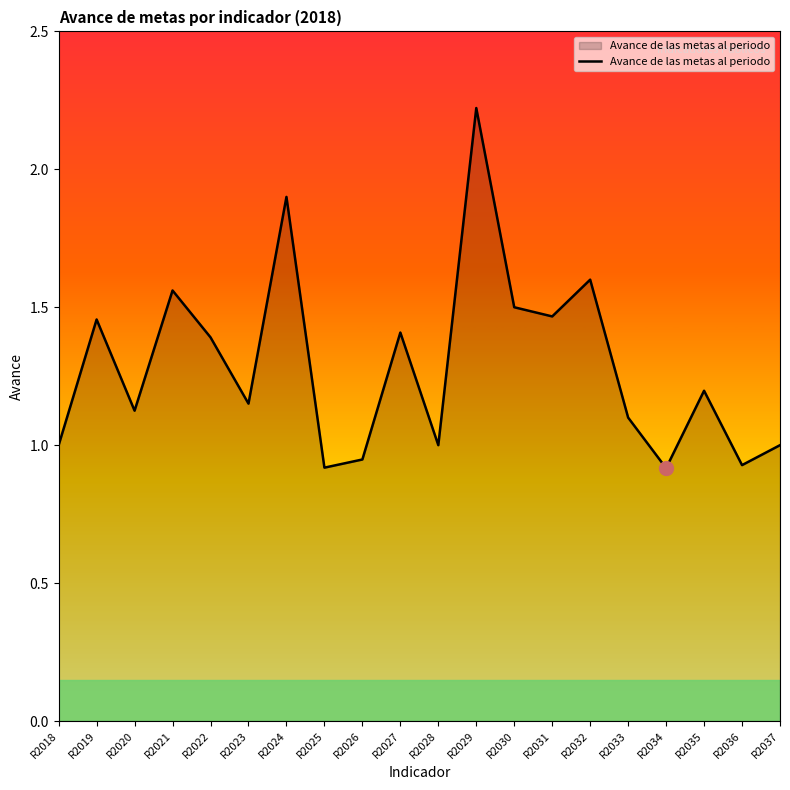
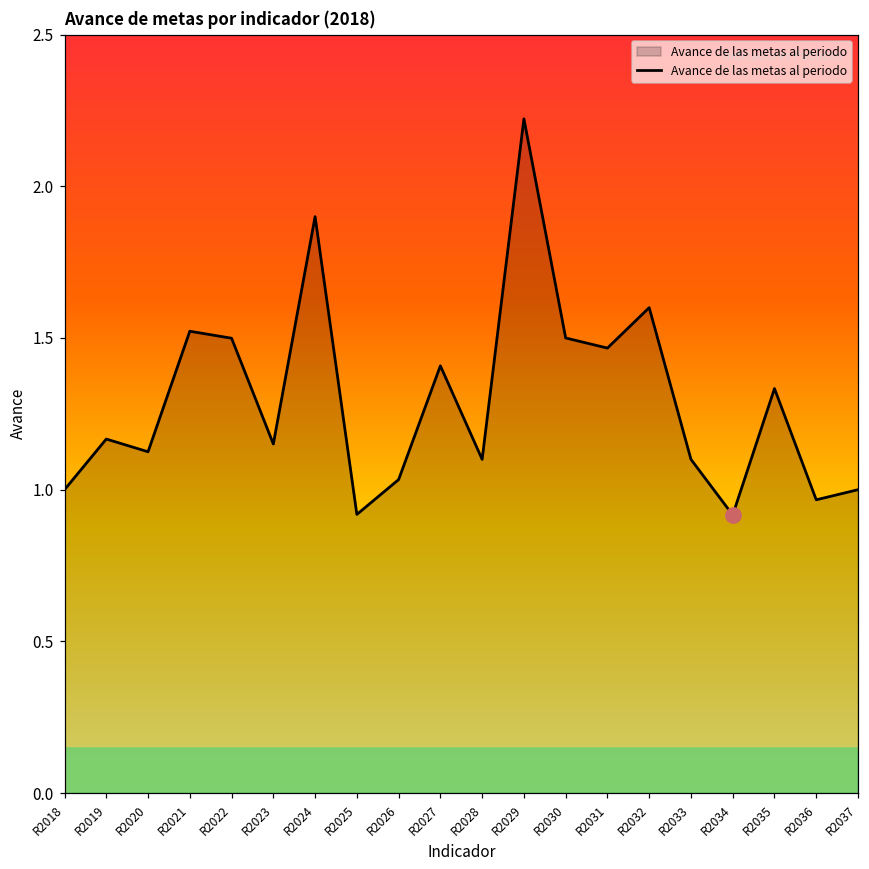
Avance de las metas al periodo, R2019: 1.46 -> 1.17
Avance de las metas al periodo, R2021: 1.56 -> 1.52
Avance de las metas al periodo, R2022: 1.39 -> 1.50
Avance de las metas al periodo, R2026: 0.95 -> 1.03
Avance de las metas al periodo, R2028: 1.0 -> 1.1
Avance de las metas al periodo, R2035: 1.20 -> 1.33
Avance de las metas al periodo, R2036: 0.93 -> 0.97
